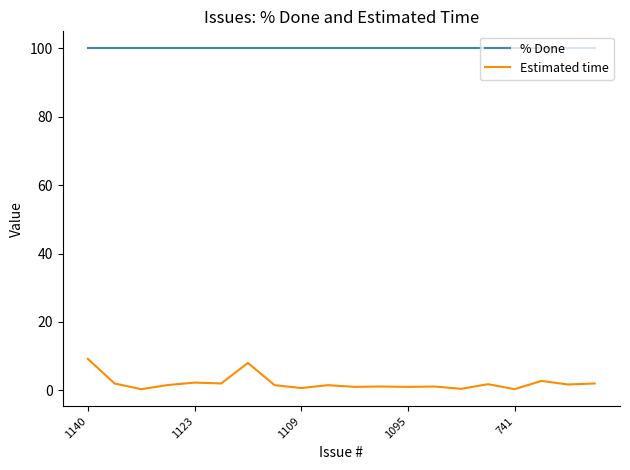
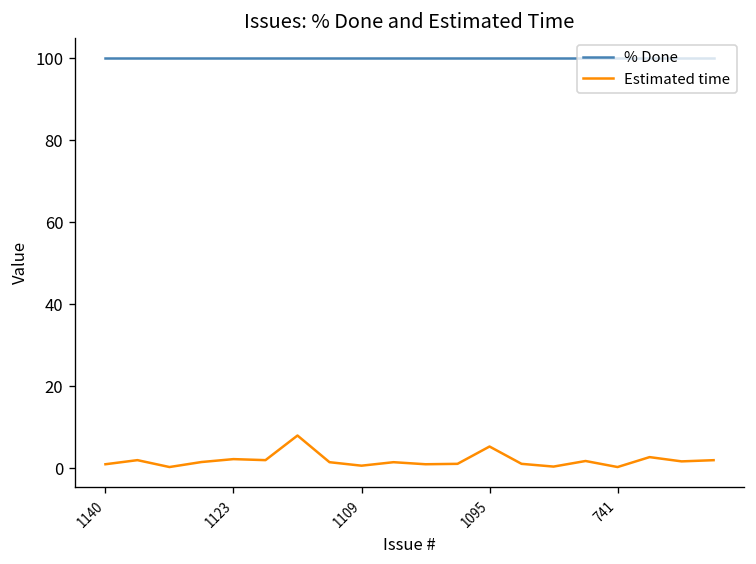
Estimated time, 1140: 9 -> 1
Estimated time, 1095: 1 -> 5
